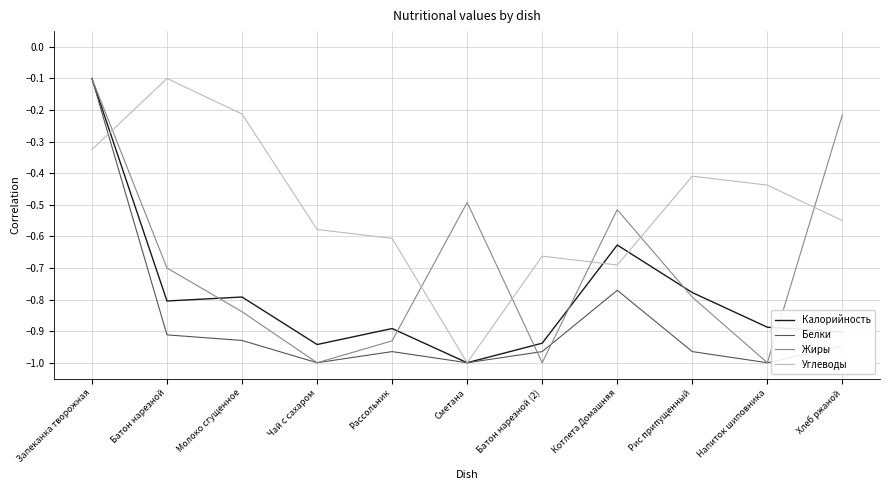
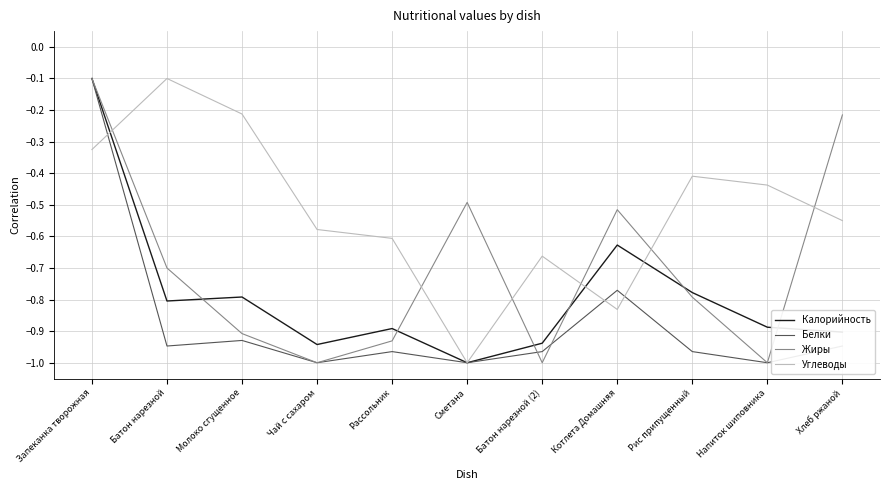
Белки, Батон нарезной: -0.91 -> -0.95
Жиры, Молоко сгущенное: -0.84 -> -0.91
Углеводы, Котлета Домашняя: -0.69 -> -0.83
